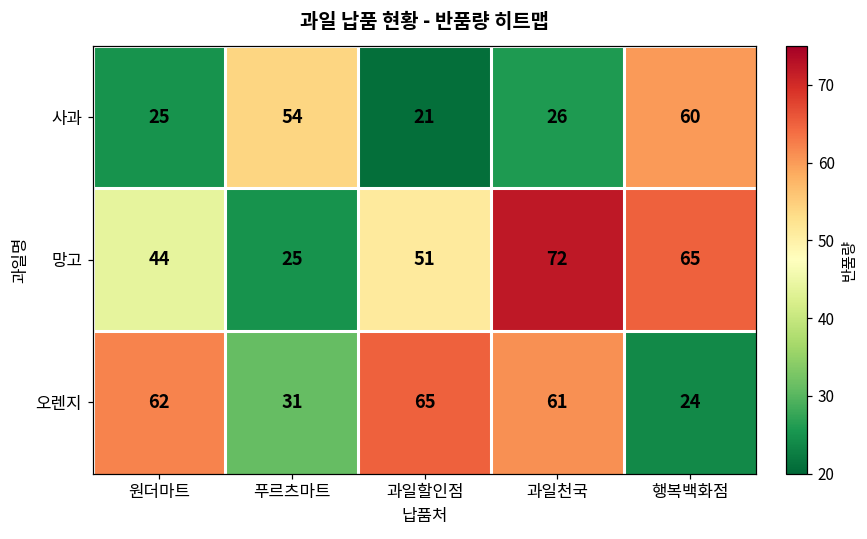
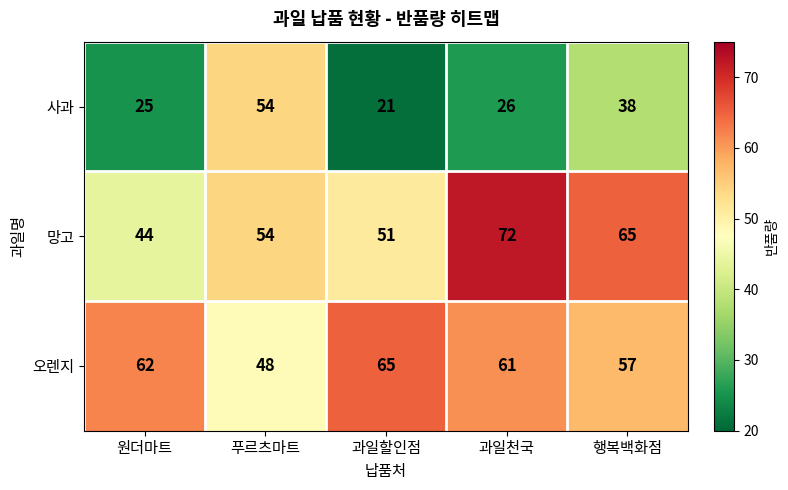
사과, 행복백화점: 60 -> 38
망고, 푸르츠마트: 25 -> 54
오렌지, 푸르츠마트: 31 -> 48
오렌지, 행복백화점: 24 -> 57
